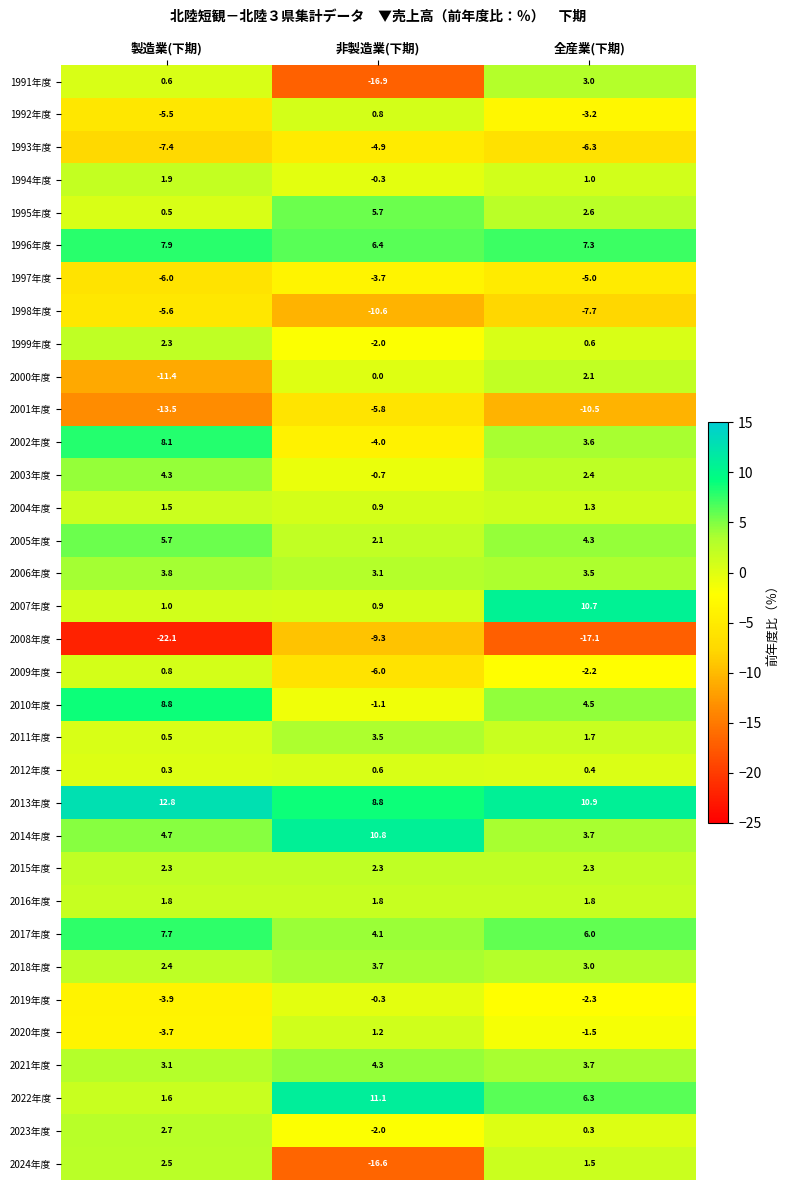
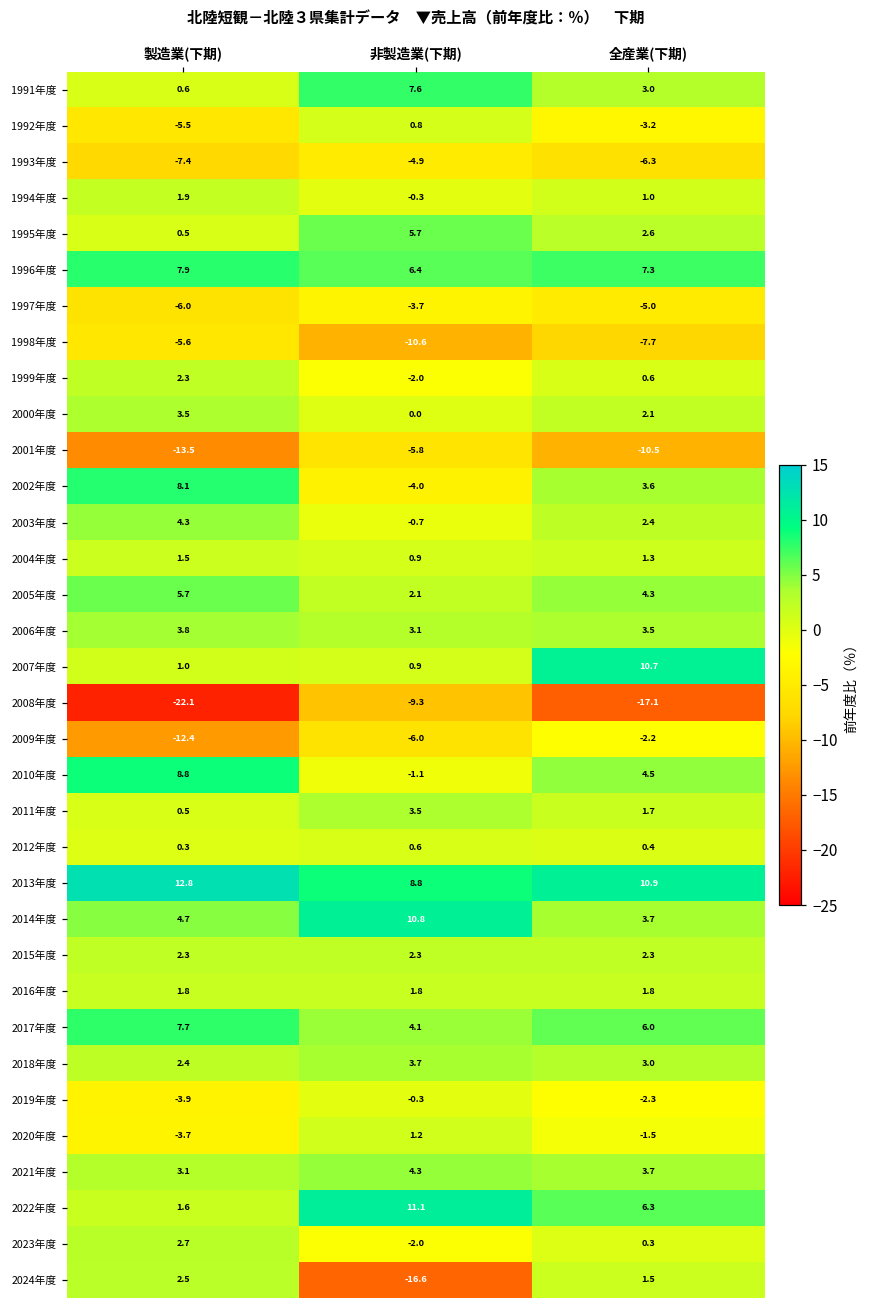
1991年度, 非製造業(下期): -16.9 -> 7.6
2000年度, 製造業(下期): -11.4 -> 3.5
2009年度, 製造業(下期): 0.8 -> -12.4
